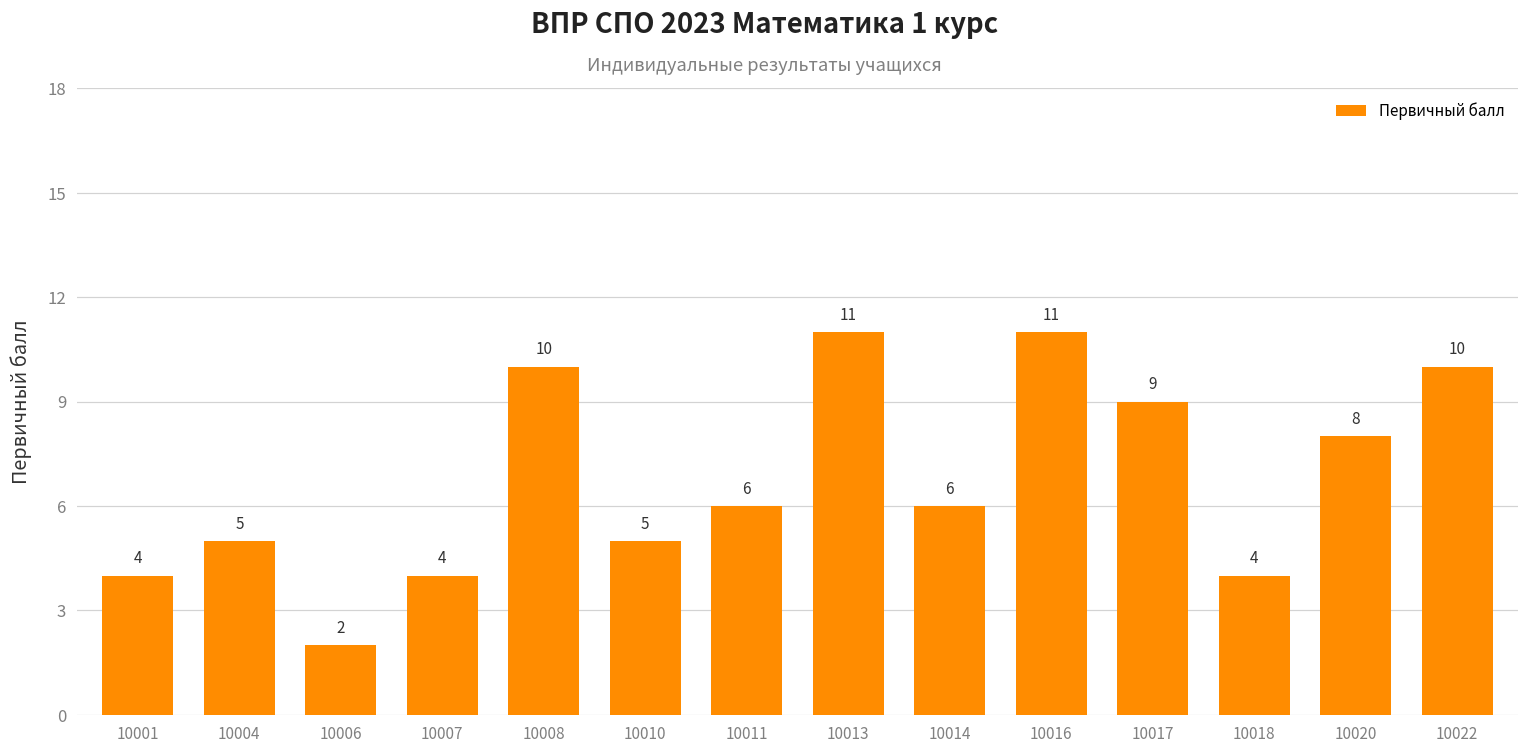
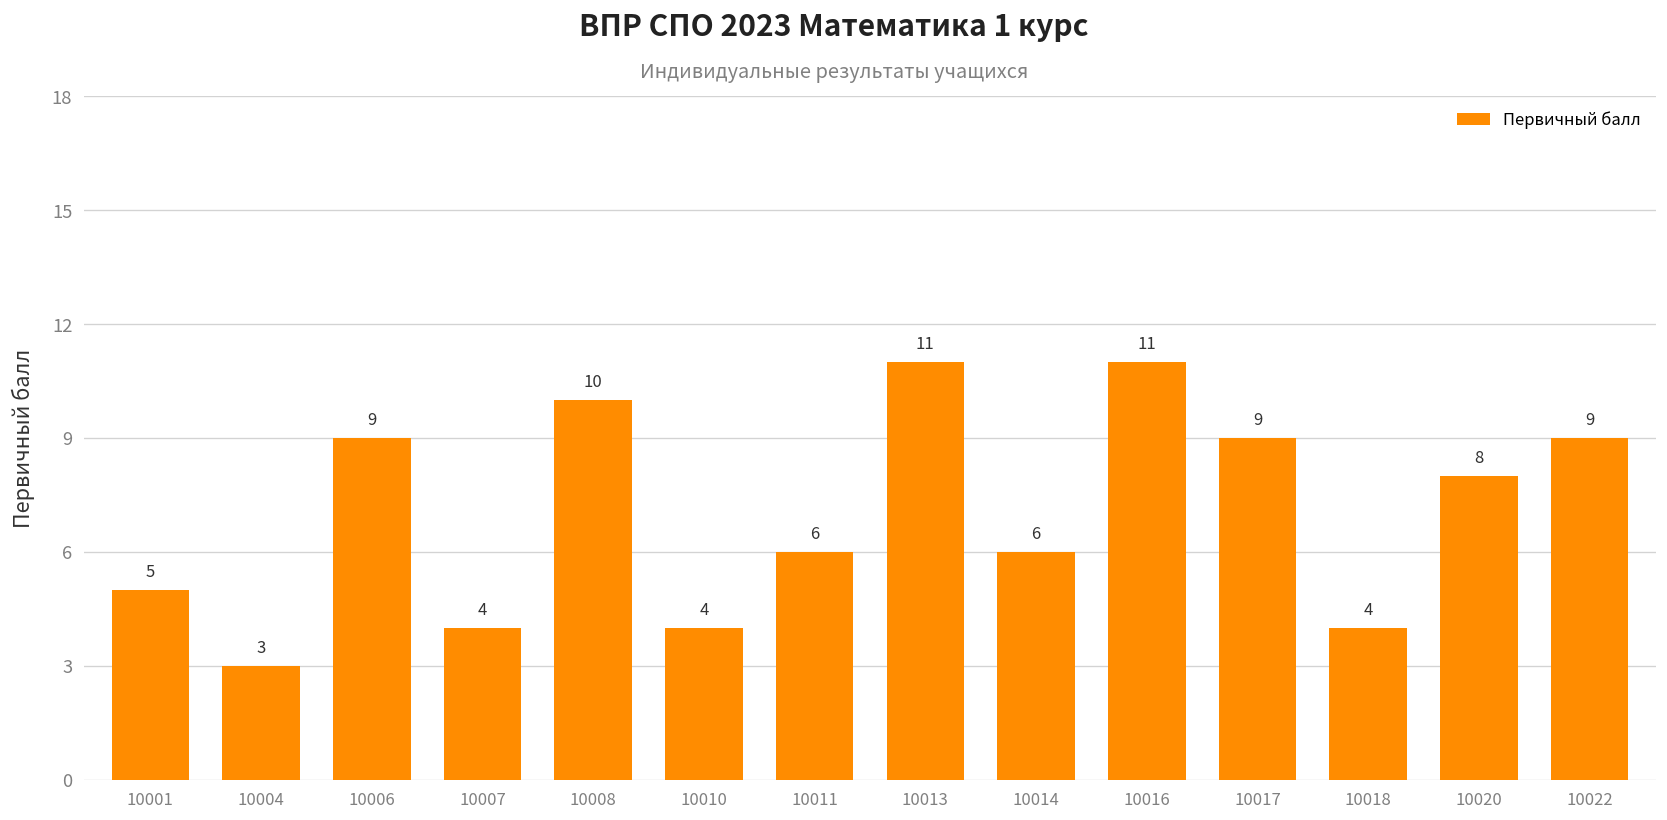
10001: 4 -> 5
10004: 5 -> 3
10006: 2 -> 9
10010: 5 -> 4
10022: 10 -> 9
